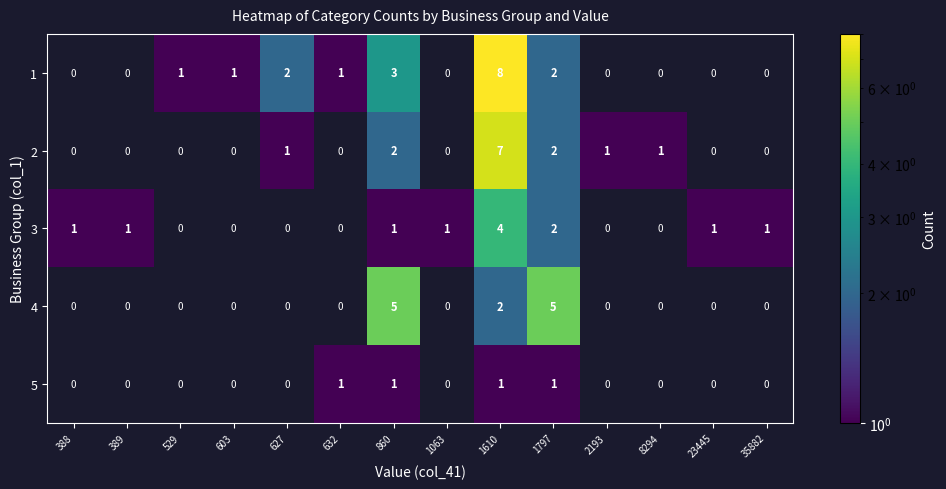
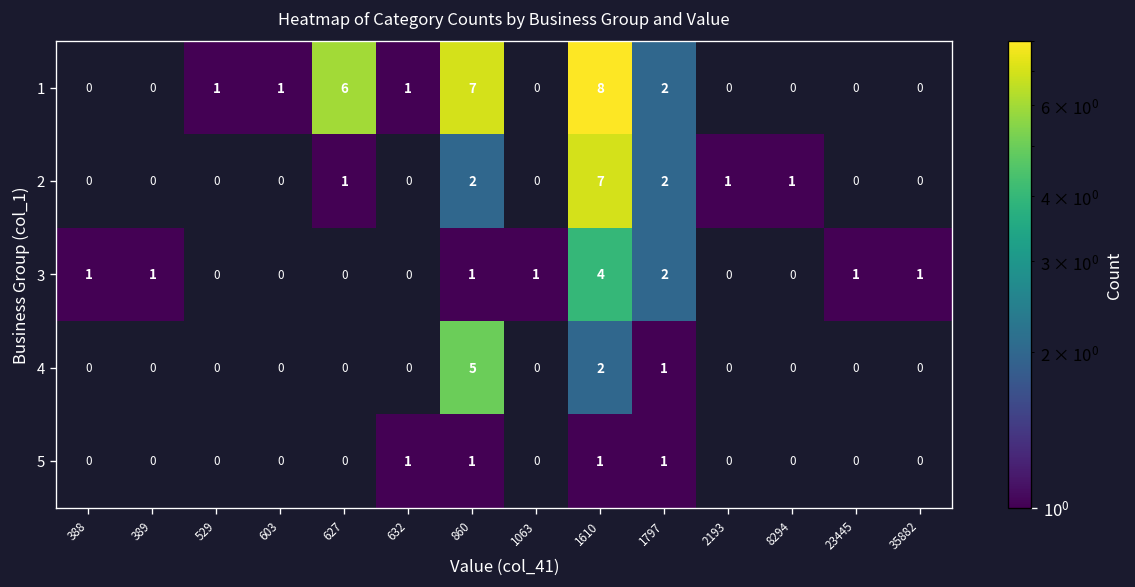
1, 627: 2 -> 6
1, 860: 3 -> 7
4, 1797: 5 -> 1
